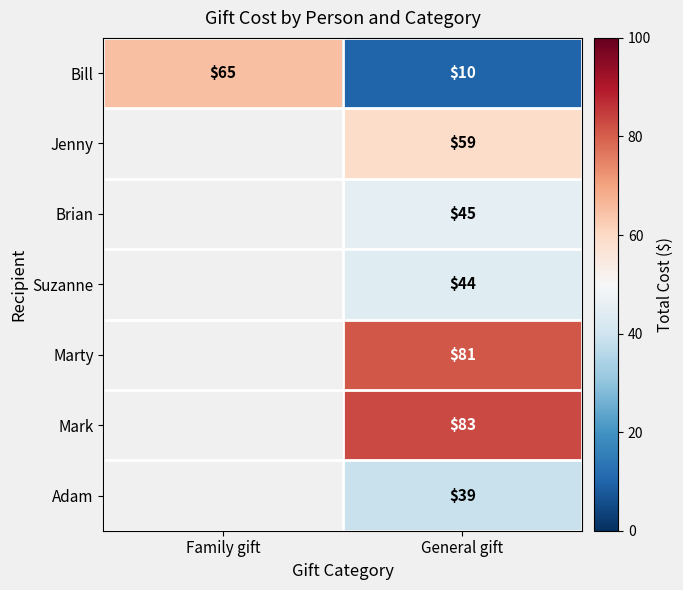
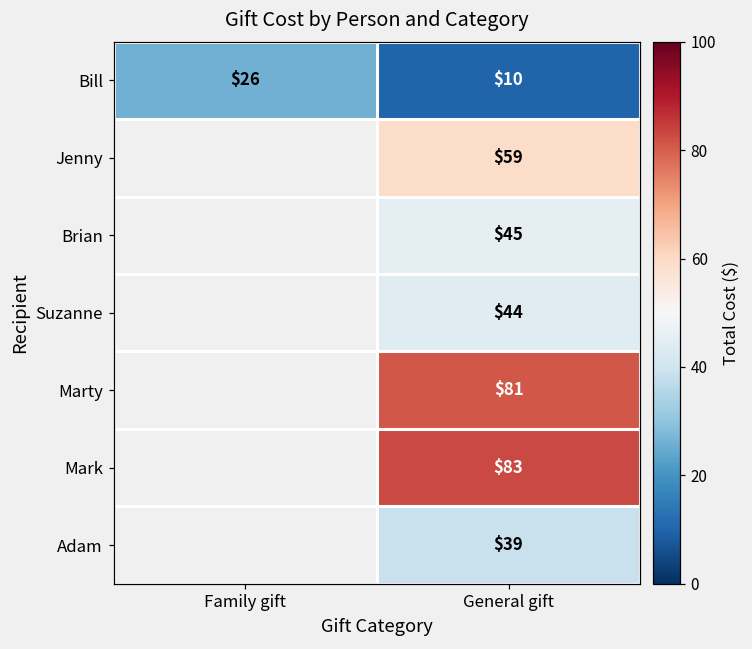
Bill, Family gift: $65 -> $26
